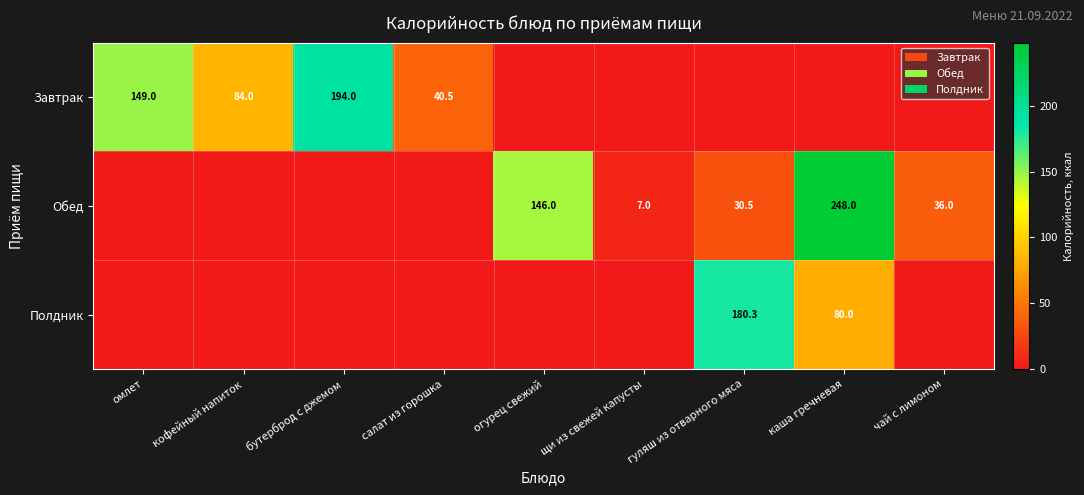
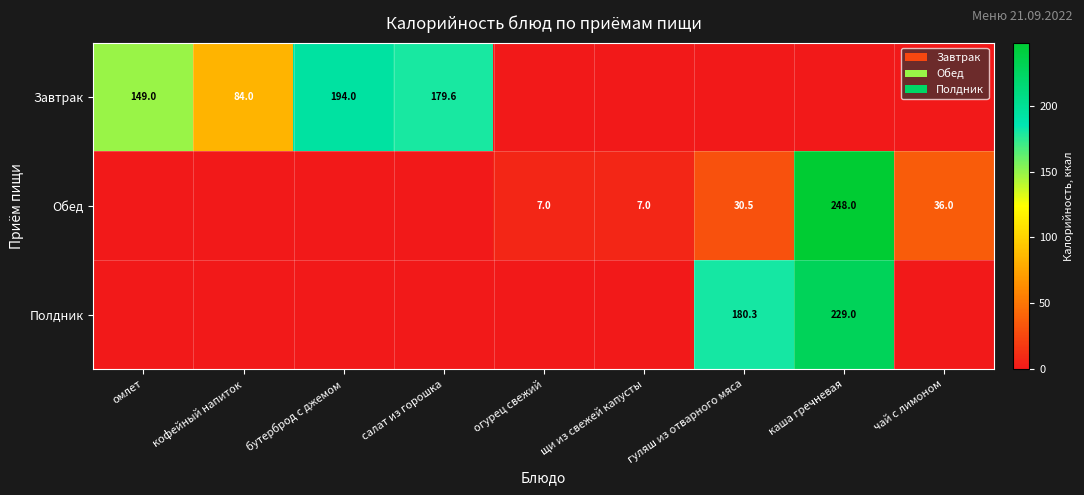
Завтрак, салат из горошка: 40.5 -> 179.6
Обед, огурец свежий: 146.0 -> 7.0
Полдник, каша гречневая: 80.0 -> 229.0
